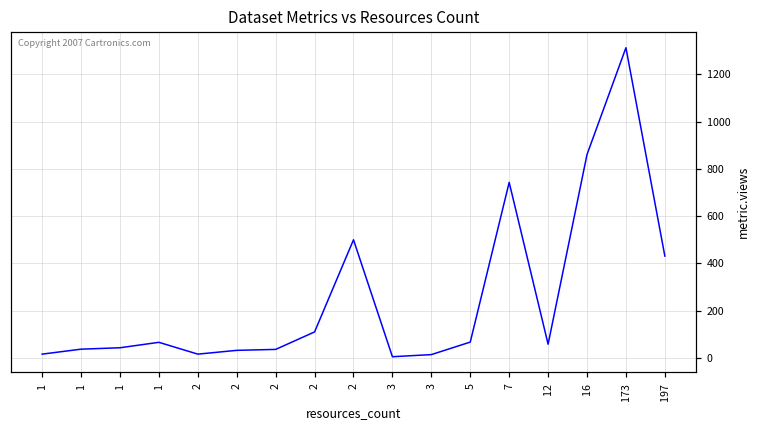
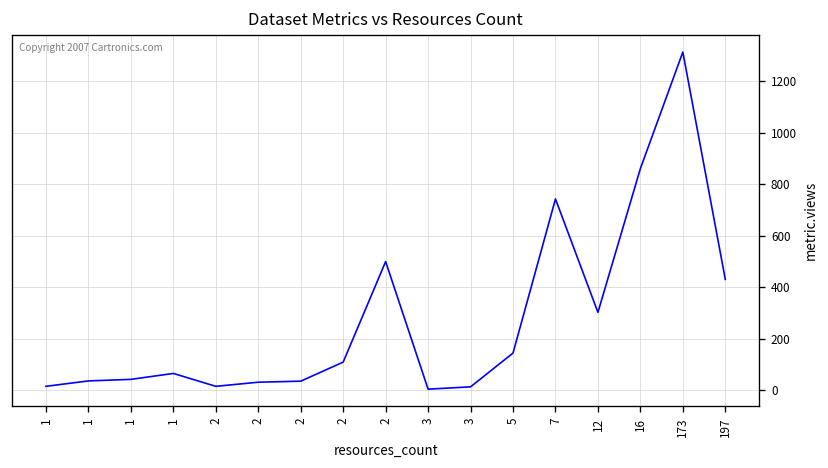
5: 70 -> 150
12: 60 -> 300
